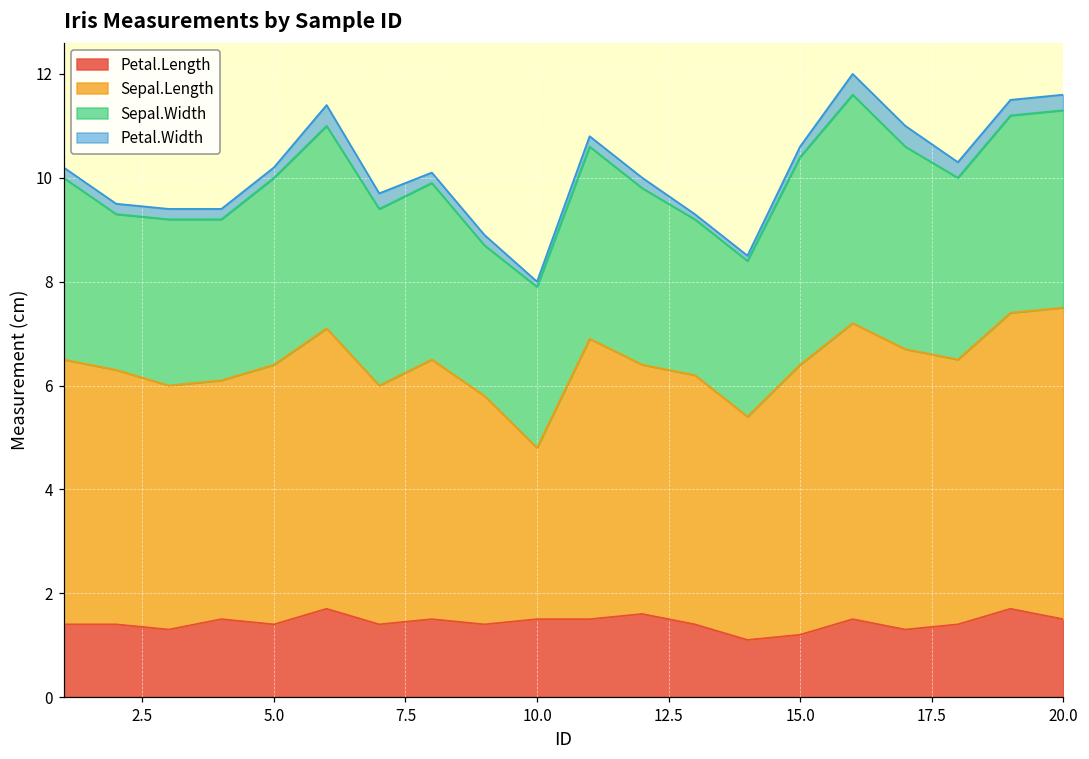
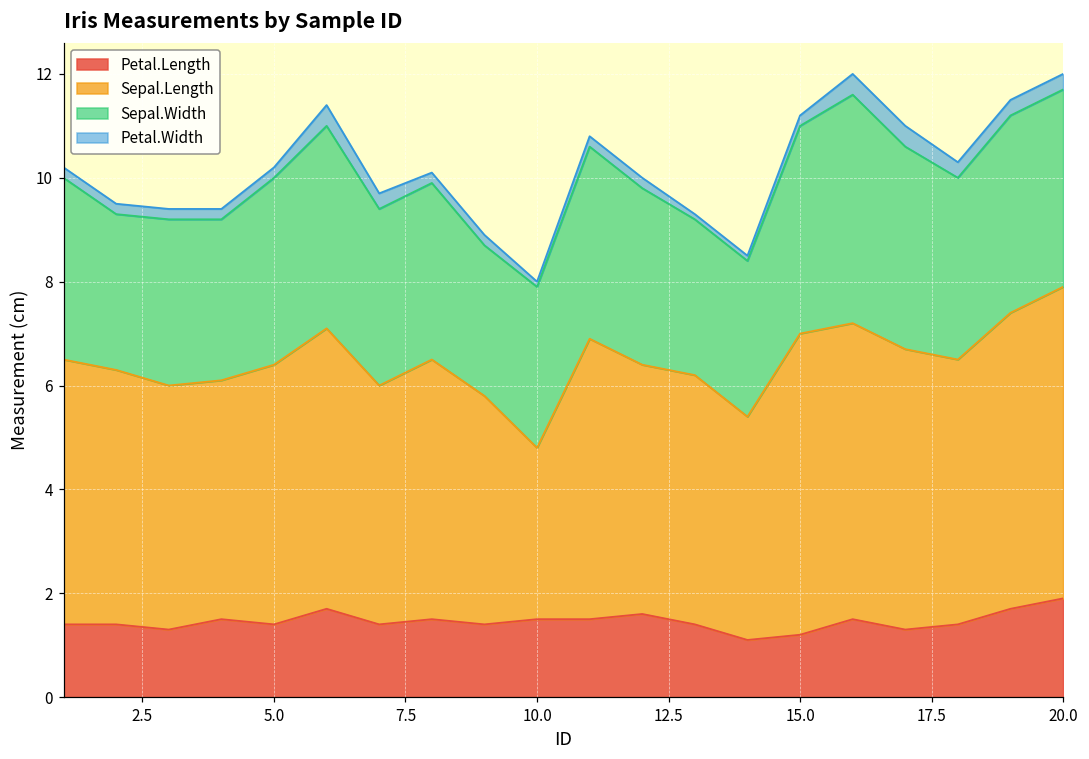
Sepal.Length, 15.0: 5.2 -> 5.8
Petal.Length, 20.0: 1.5 -> 1.9
